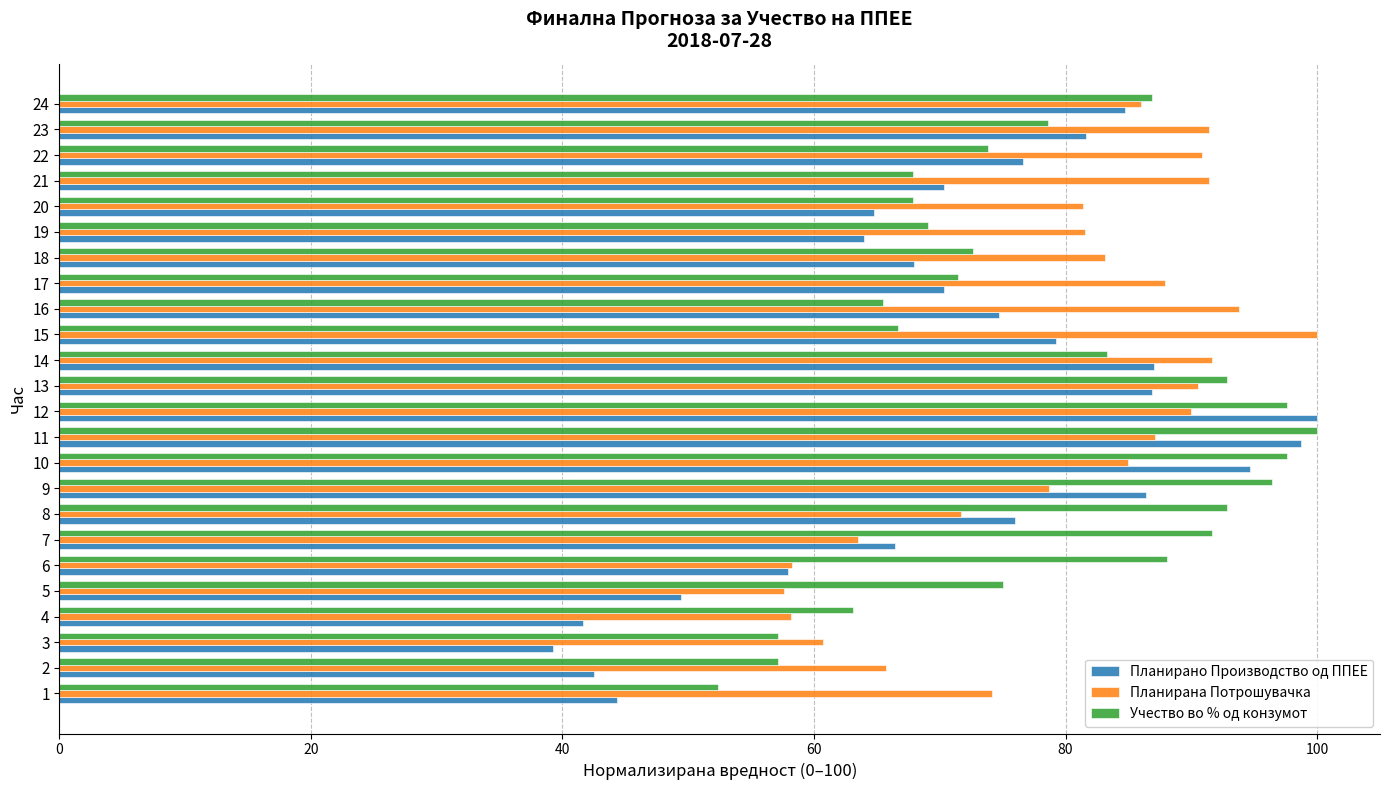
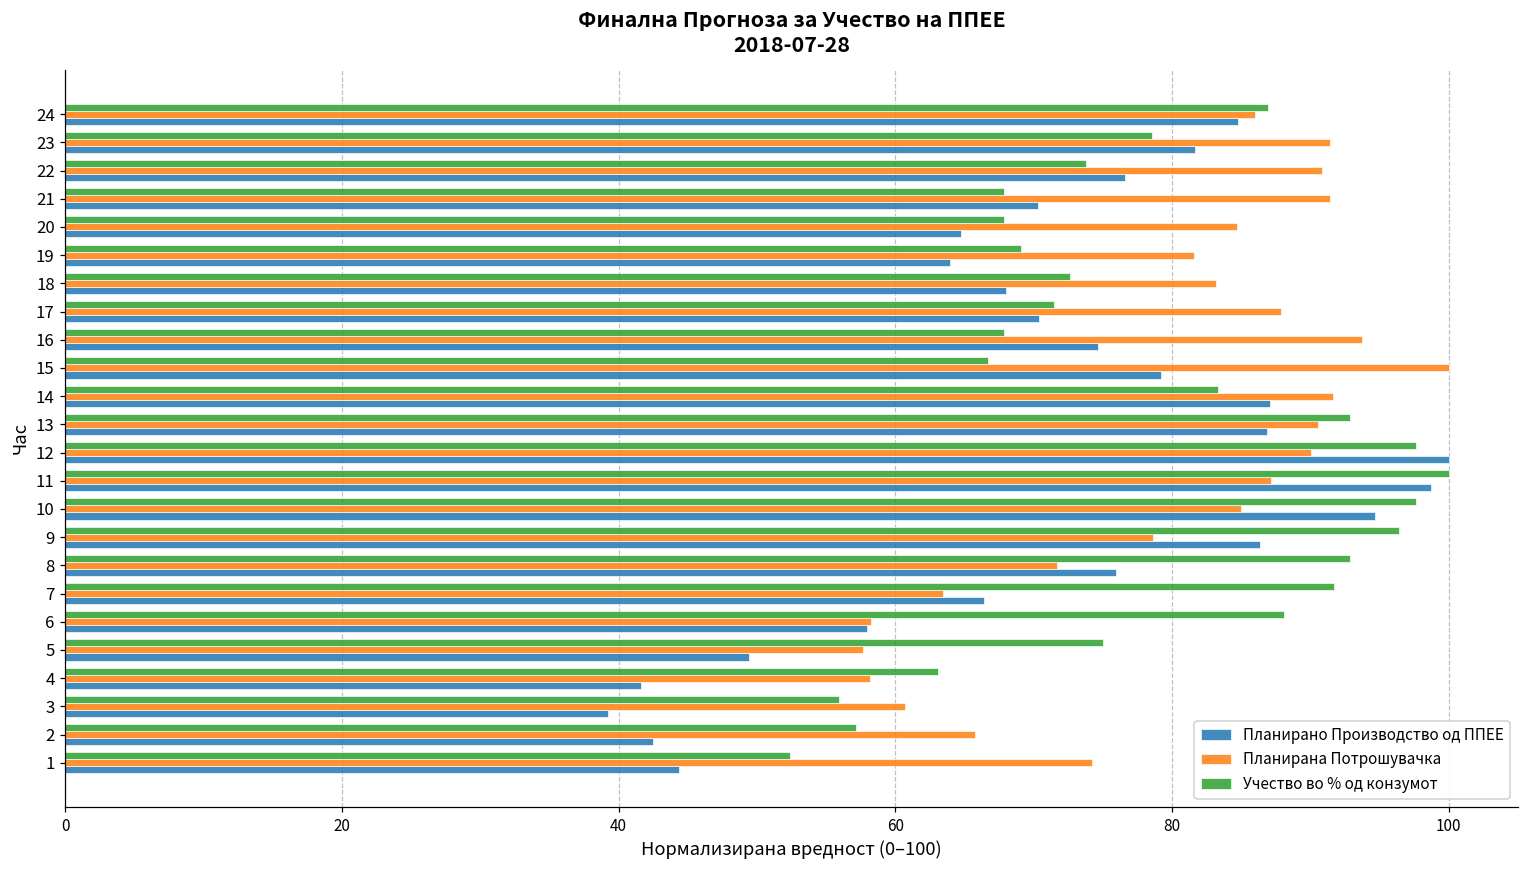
Планирана Потрошувачка, 20: 81.4 -> 84.7
Учество во % од конзумот, 16: 65.5 -> 67.9
Учество во % од конзумот, 3: 57.1 -> 56.0
